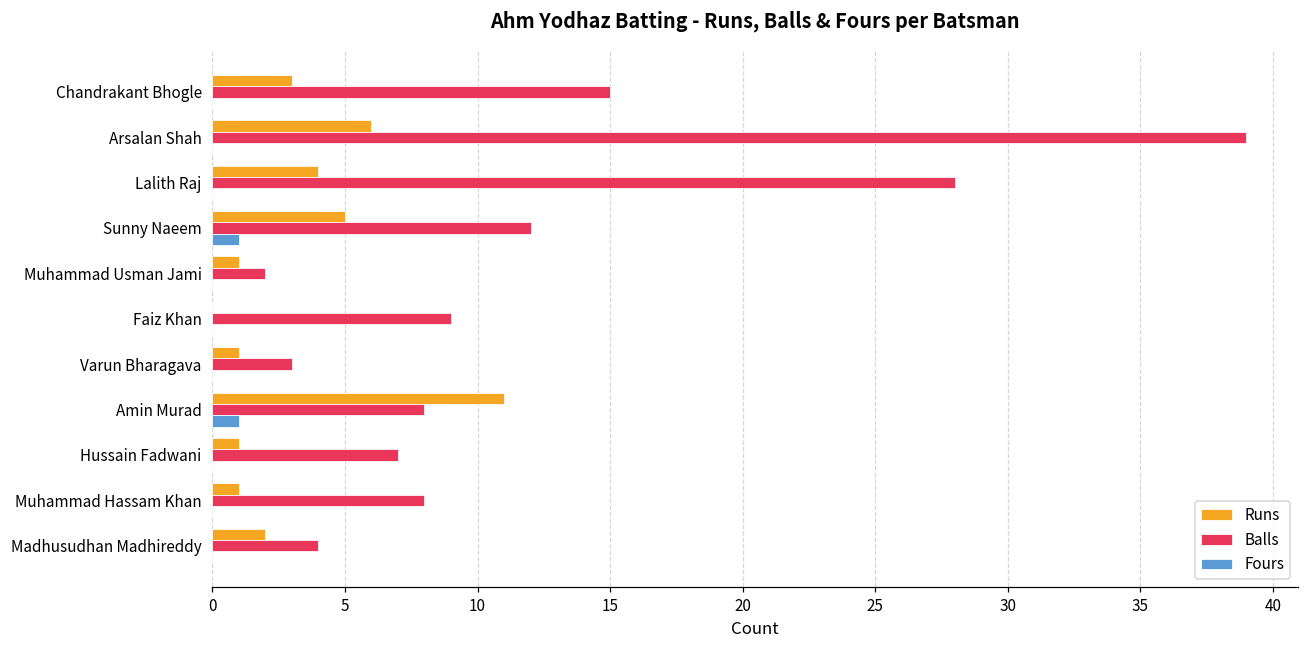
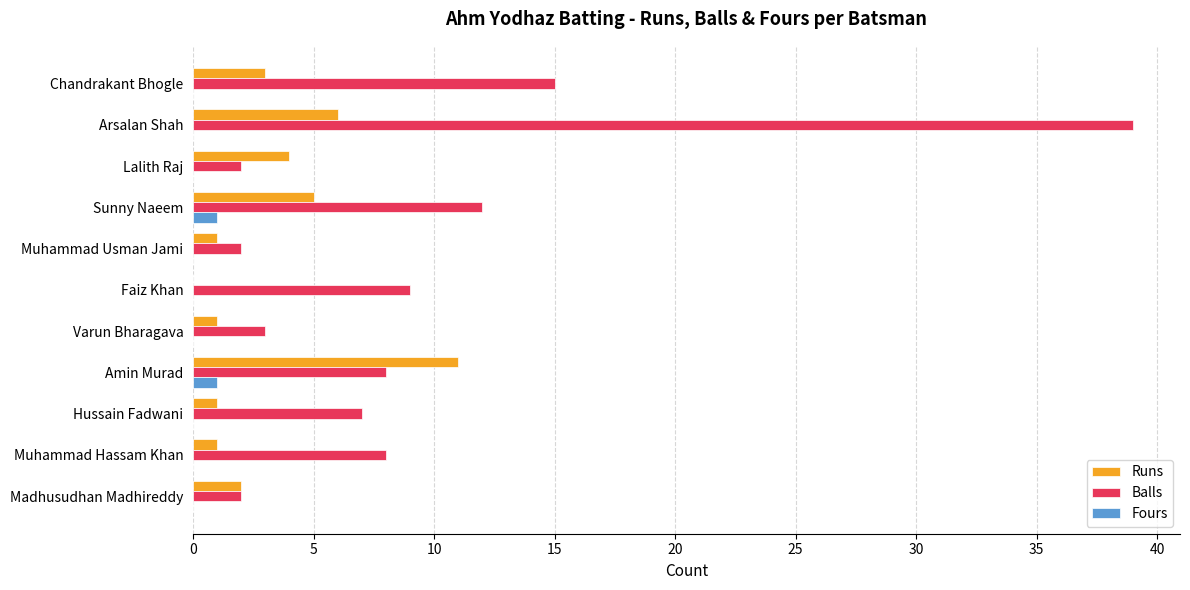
Balls, Lalith Raj: 28 -> 2
Balls, Madhusudhan Madhireddy: 4 -> 2
